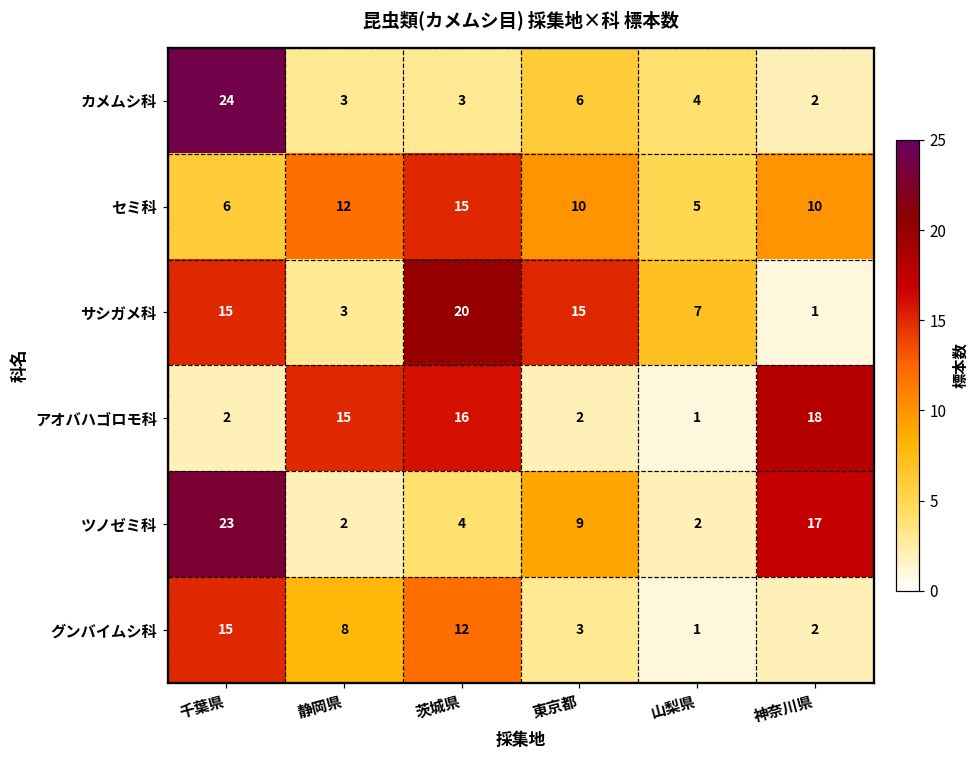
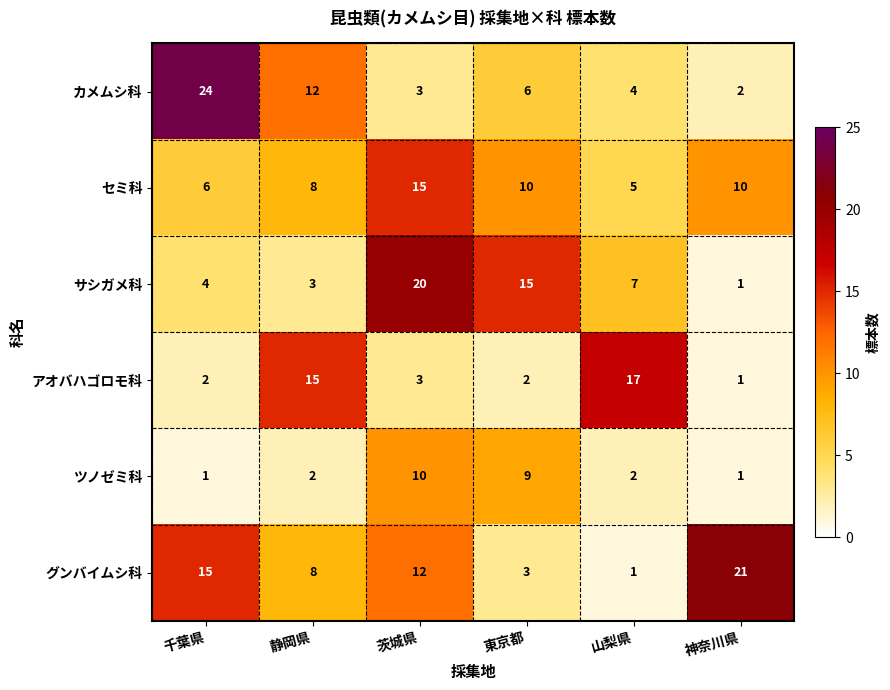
カメムシ科, 静岡県: 3 -> 12
セミ科, 静岡県: 12 -> 8
サシガメ科, 千葉県: 15 -> 4
アオバハゴロモ科, 茨城県: 16 -> 3
アオバハゴロモ科, 山梨県: 1 -> 17
アオバハゴロモ科, 神奈川県: 18 -> 1
ツノゼミ科, 千葉県: 23 -> 1
ツノゼミ科, 茨城県: 4 -> 10
ツノゼミ科, 神奈川県: 17 -> 1
グンバイムシ科, 神奈川県: 2 -> 21
